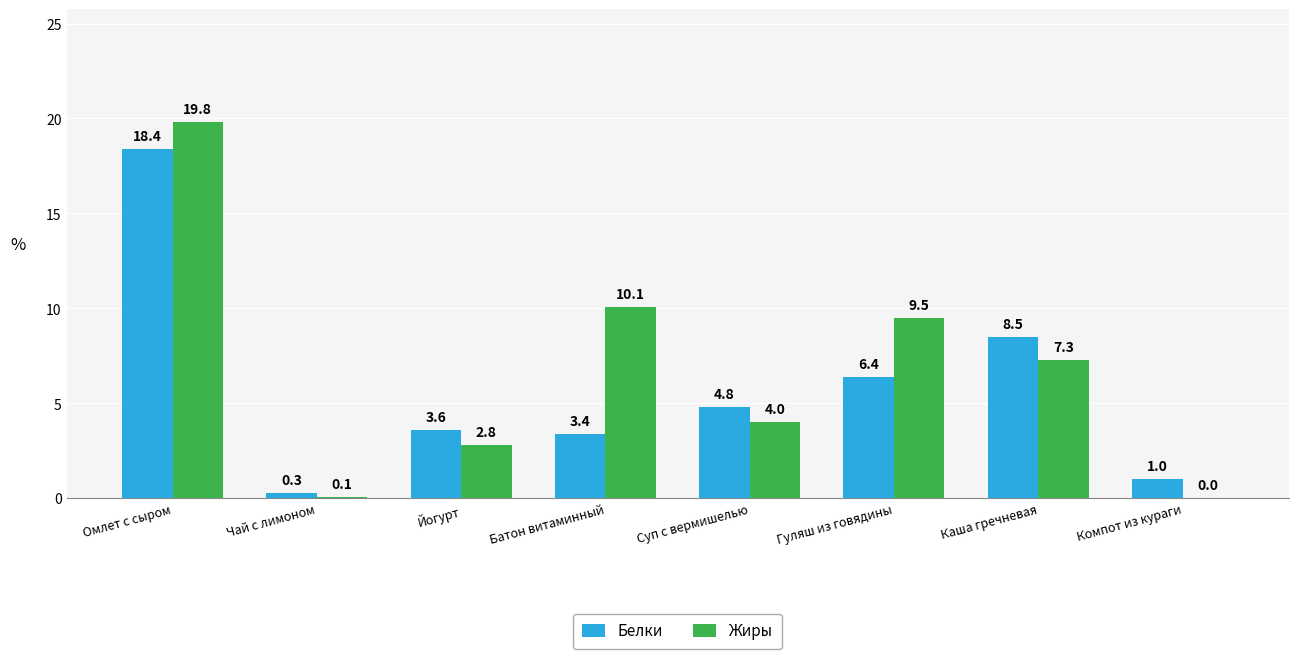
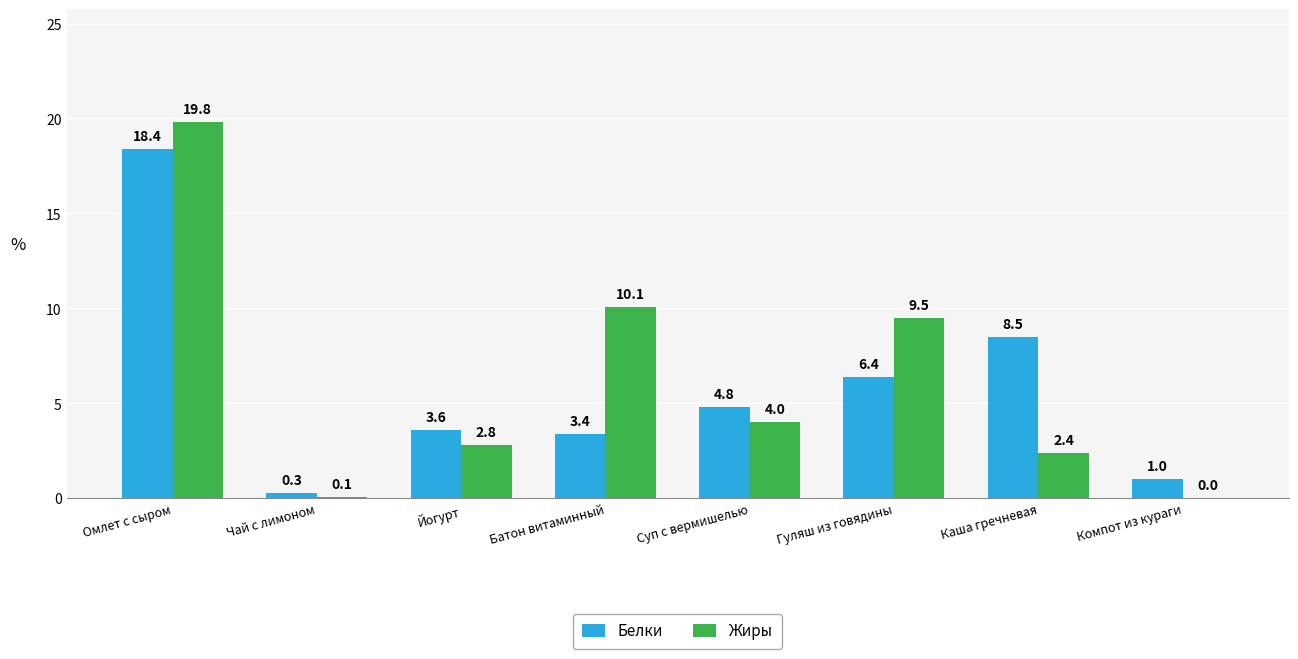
Жиры, Каша гречневая: 7.3 -> 2.4
